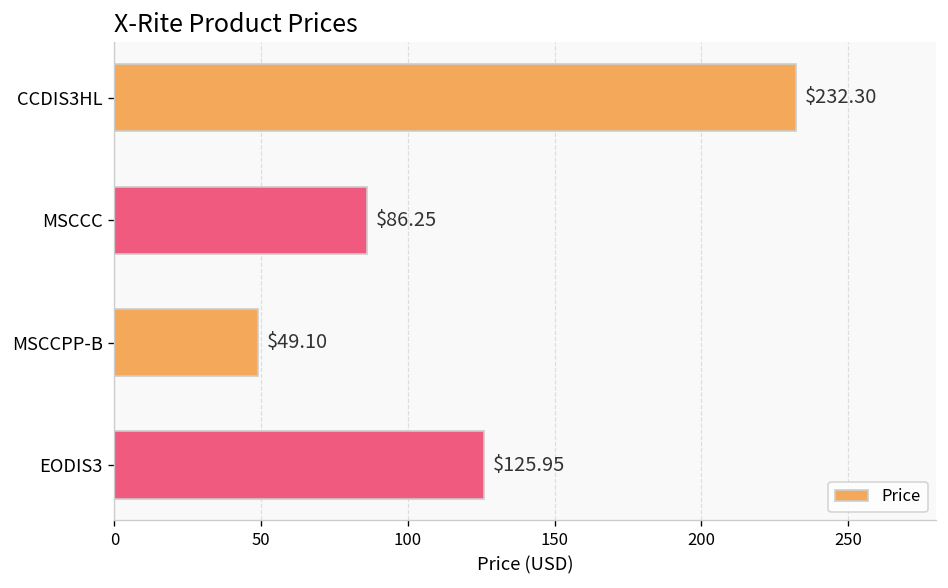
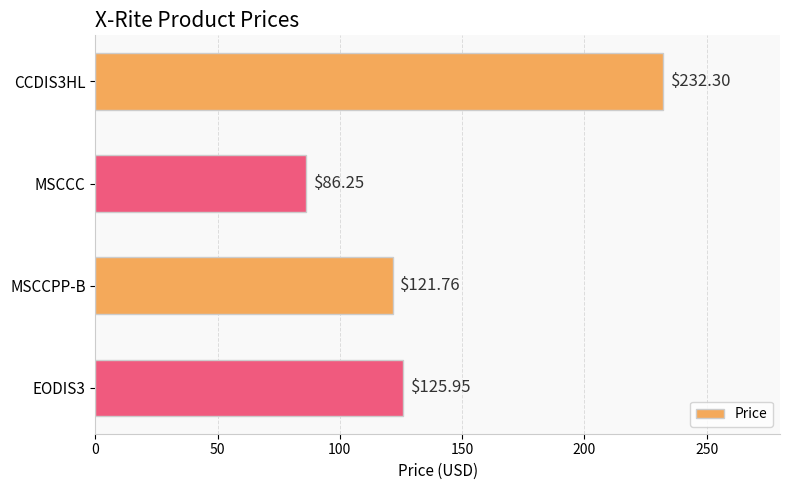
MSCCPP-B: $49.10 -> $121.76
